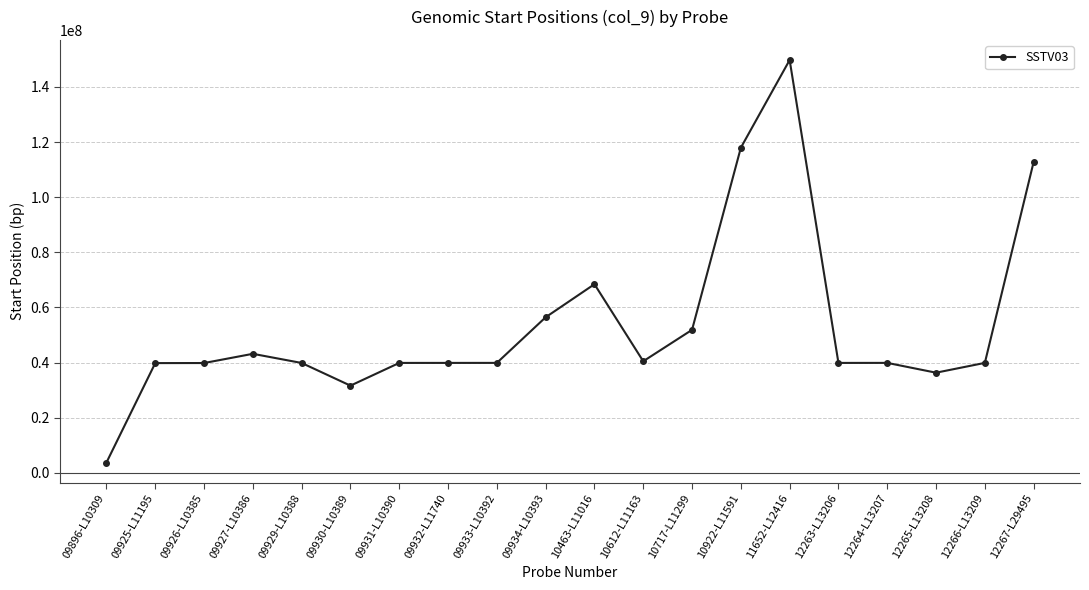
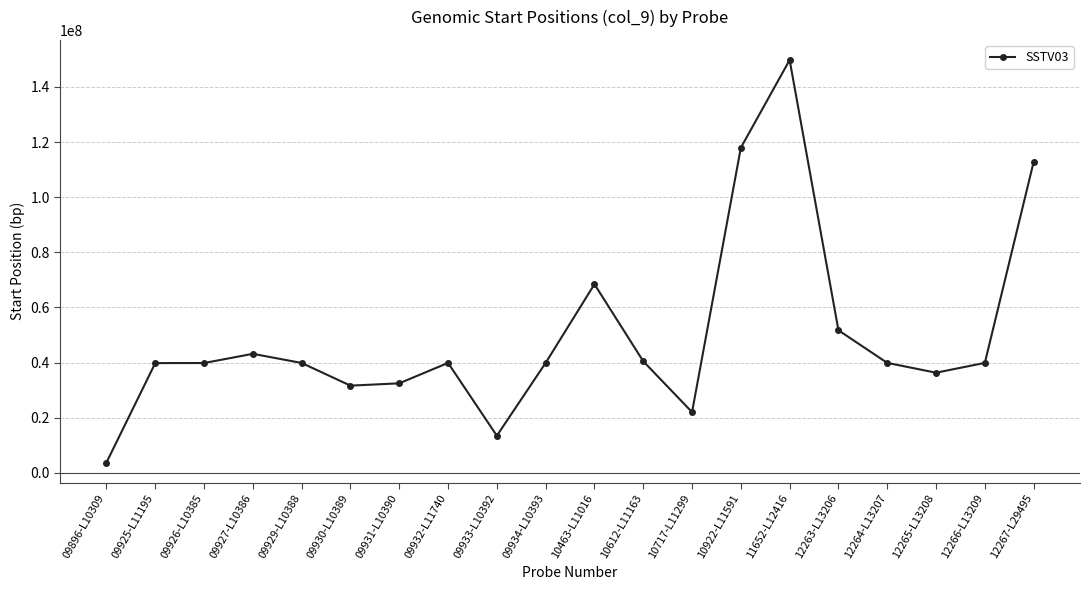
09931-L10390: 40000000 -> 32000000
09933-L10392: 40000000 -> 13000000
09934-L10393: 56000000 -> 40000000
10717-L11299: 52000000 -> 22000000
12263-L13206: 40000000 -> 52000000
